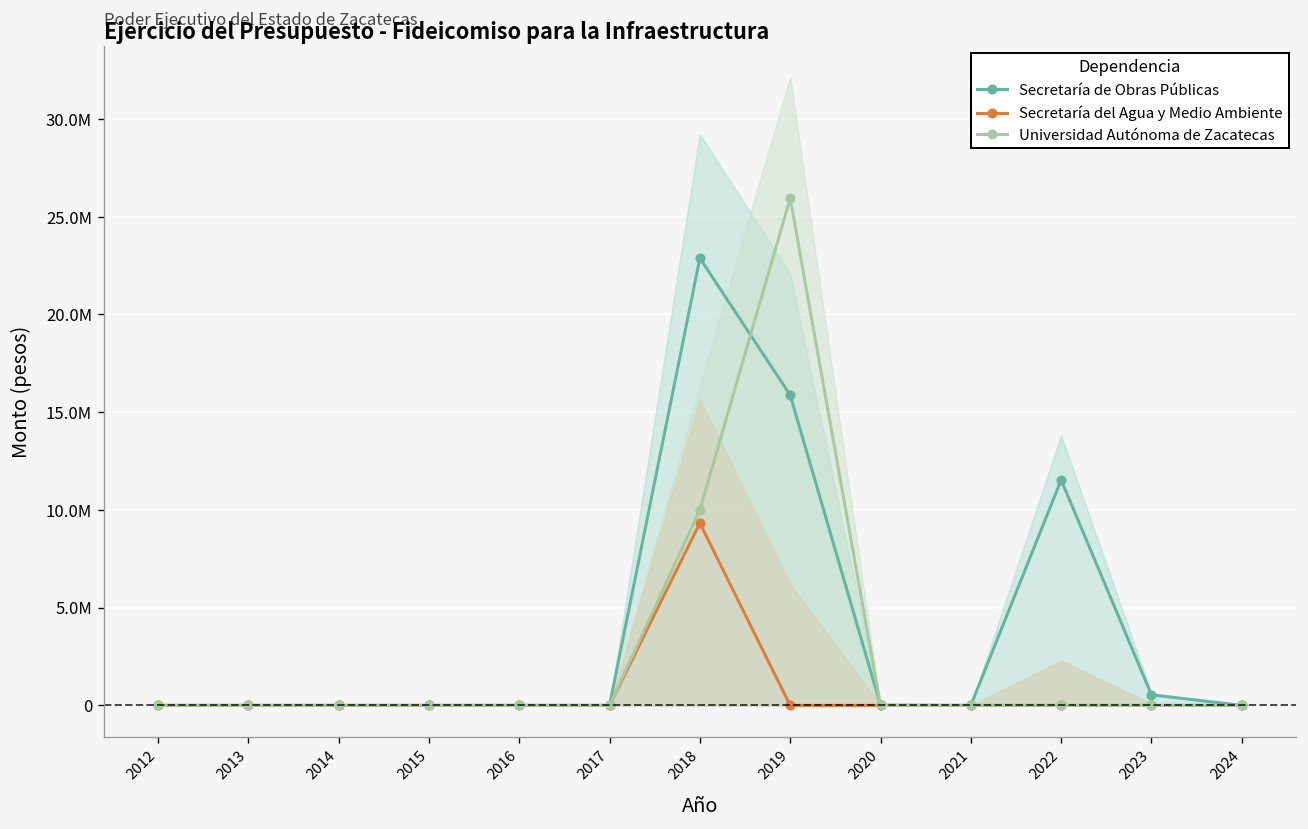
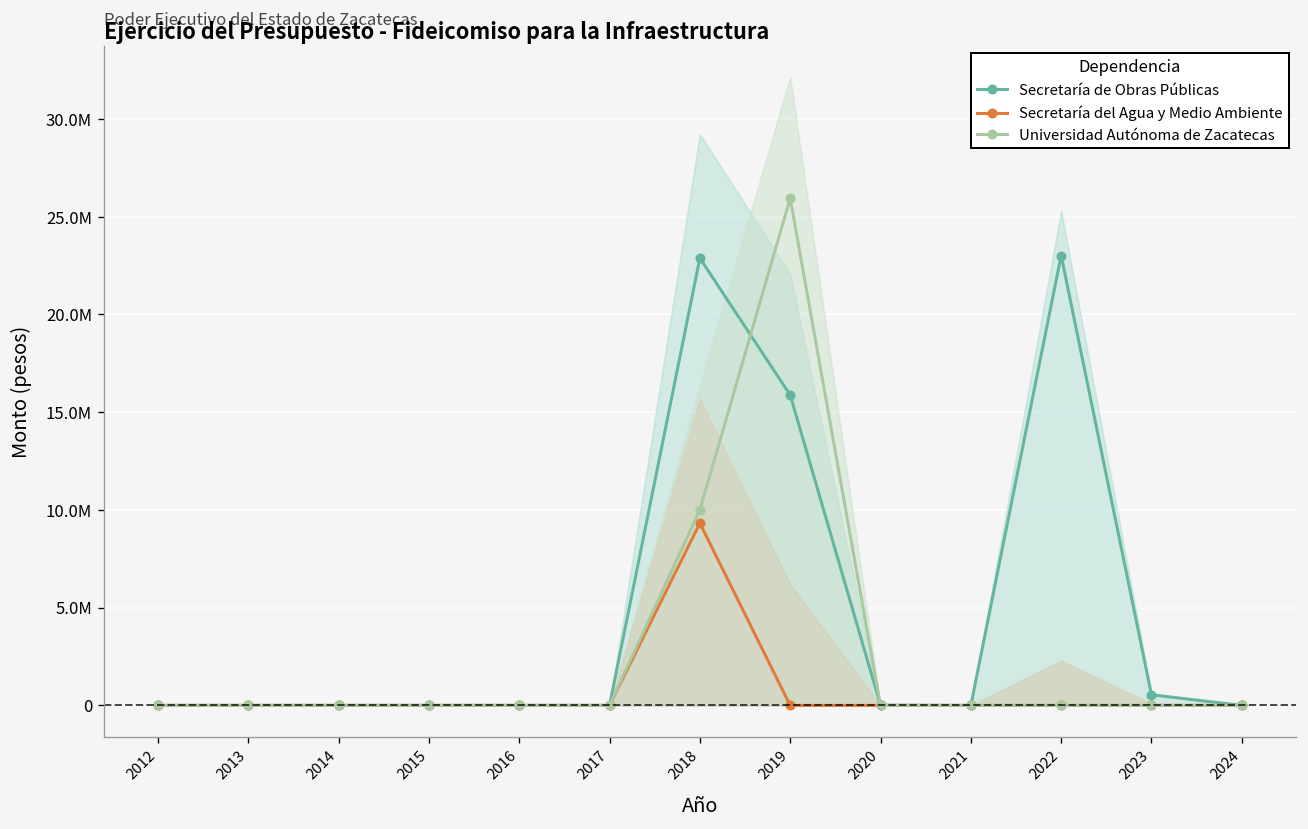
Secretaría de Obras Públicas, 2022: 11500000 -> 23000000
